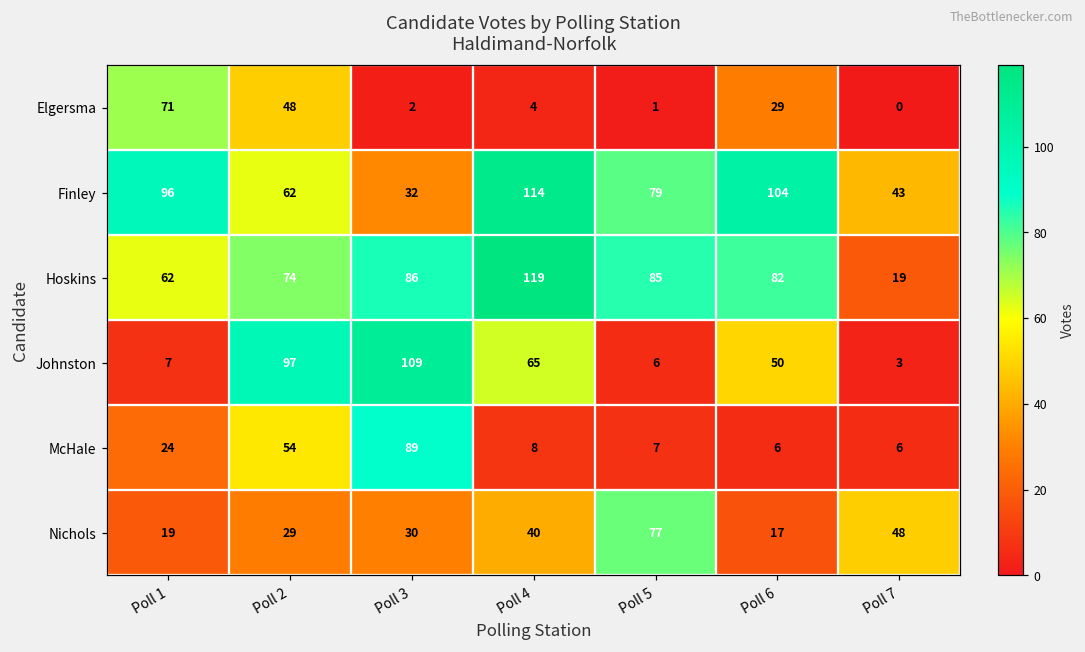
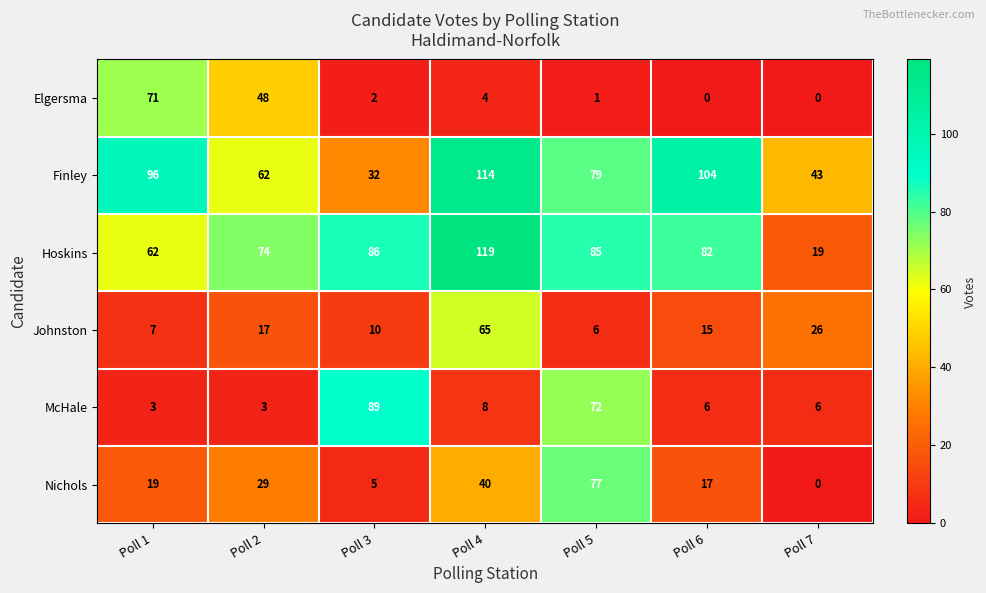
Elgersma, Poll 6: 29 -> 0
Johnston, Poll 2: 97 -> 17
Johnston, Poll 3: 109 -> 10
Johnston, Poll 6: 50 -> 15
Johnston, Poll 7: 3 -> 26
McHale, Poll 1: 24 -> 3
McHale, Poll 2: 54 -> 3
McHale, Poll 5: 7 -> 72
Nichols, Poll 3: 30 -> 5
Nichols, Poll 7: 48 -> 0
